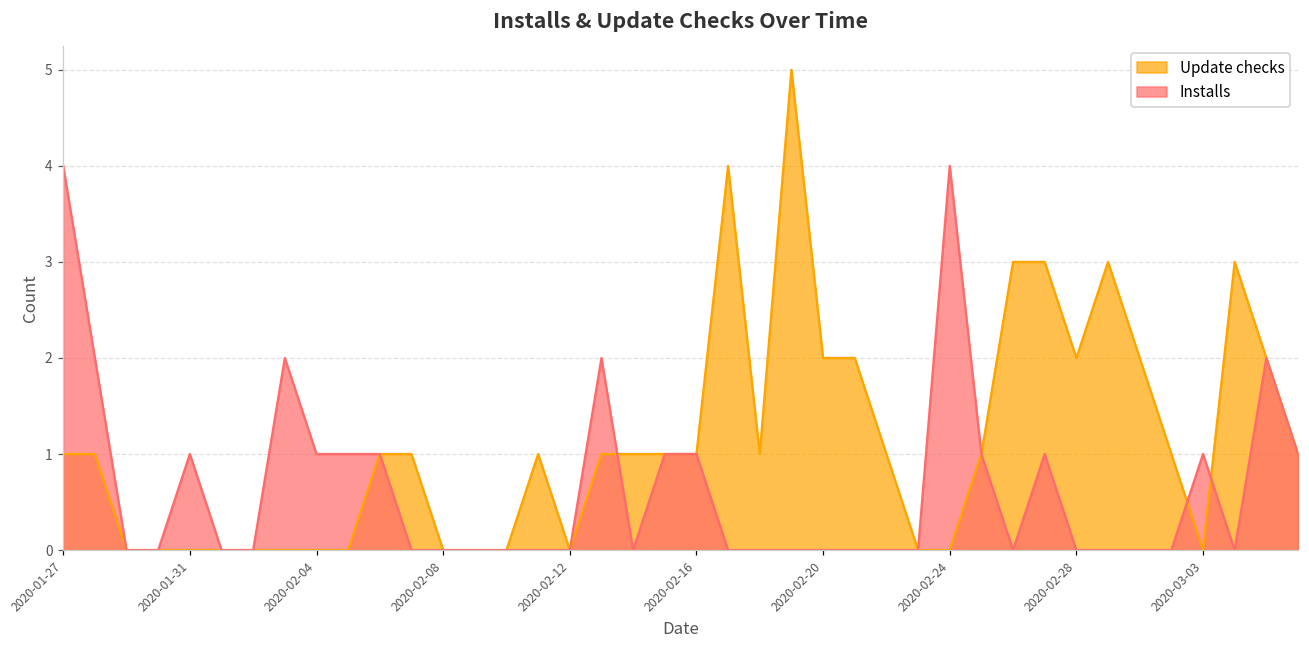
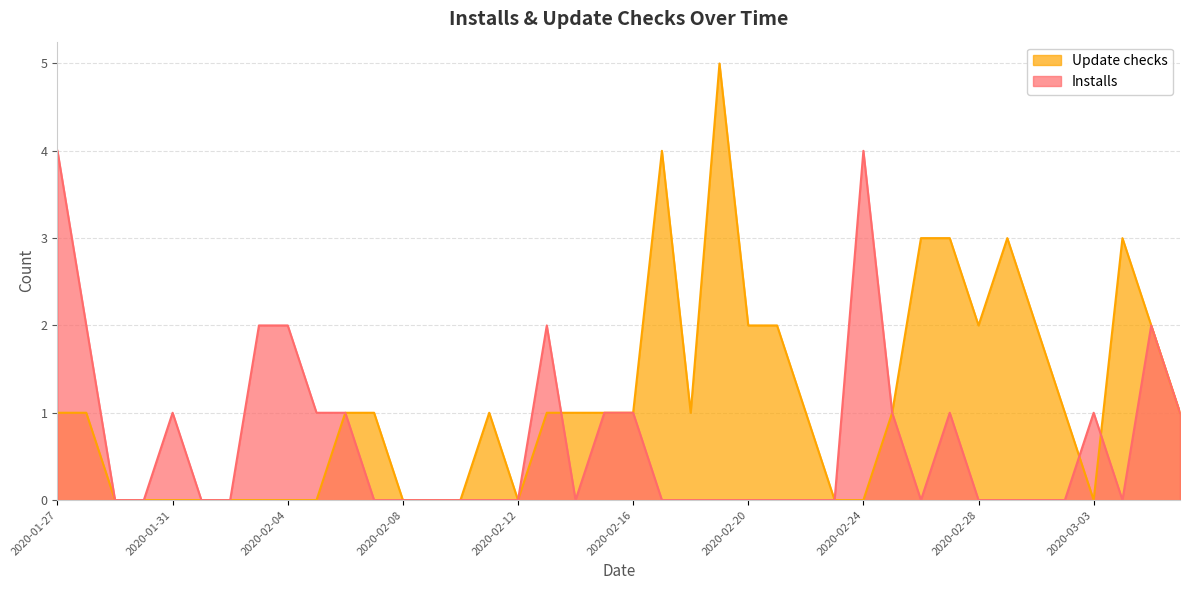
Installs, 2020-02-04: 1 -> 2
